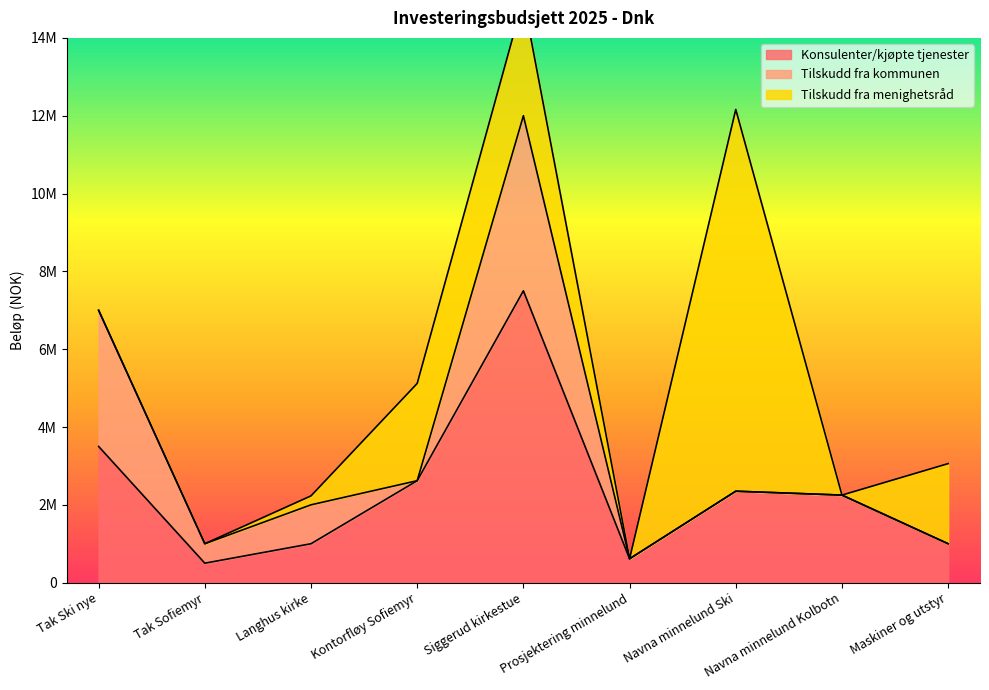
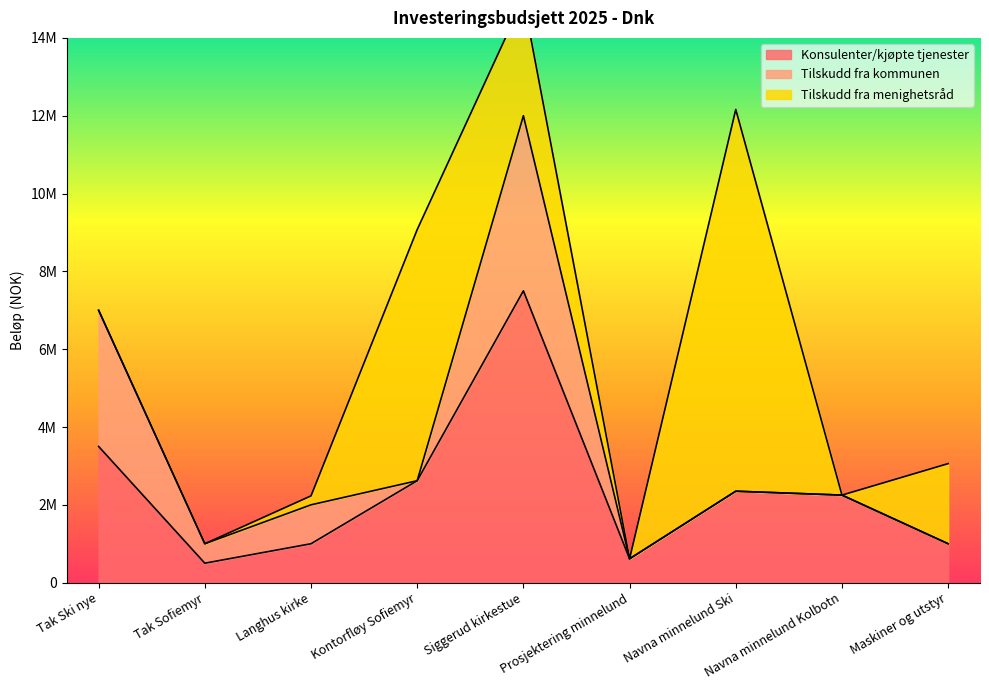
Tilskudd fra menighetsråd, Kontorfløy Sofiemyr: 2500000 -> 6500000
